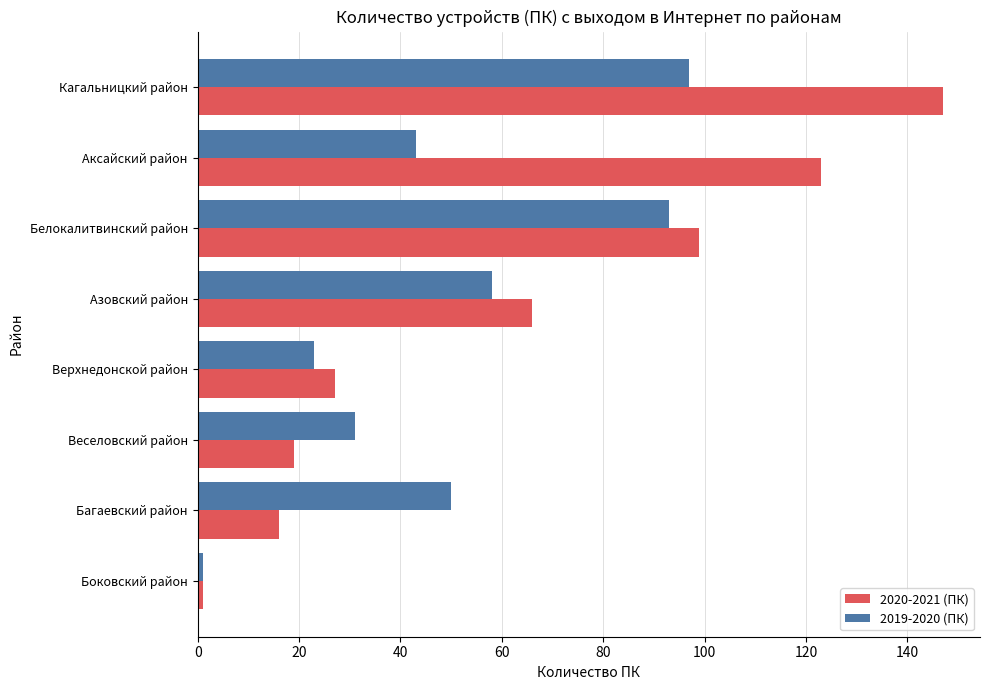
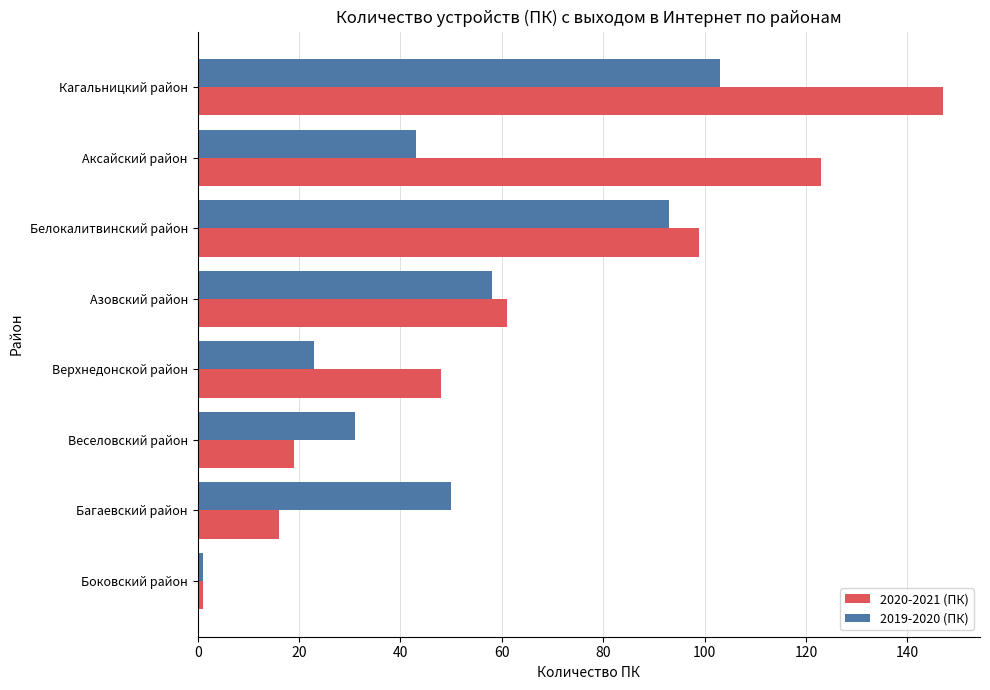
2019-2020 (ПК), Кагальницкий район: 97 -> 103
2020-2021 (ПК), Азовский район: 66 -> 61
2020-2021 (ПК), Верхнедонской район: 27 -> 48
